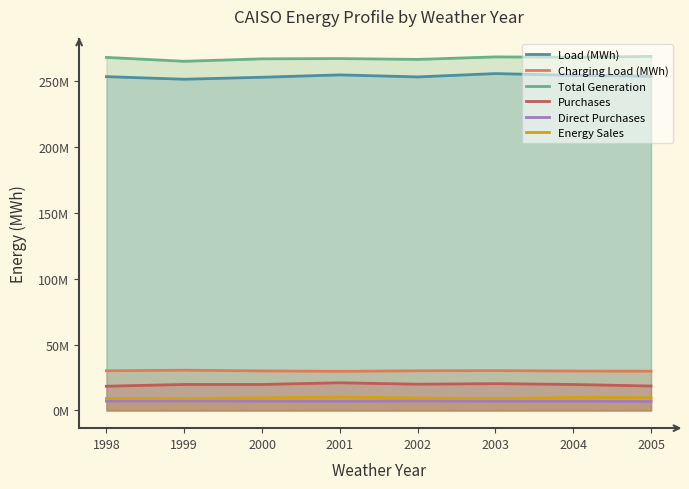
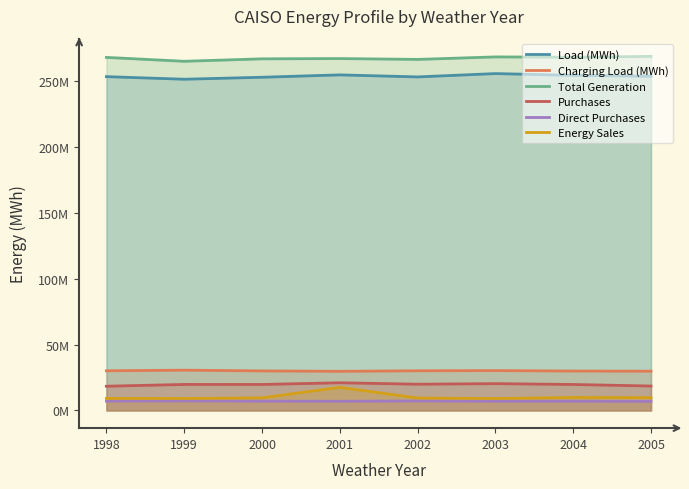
Energy Sales, 2001: 10000000 -> 18000000
